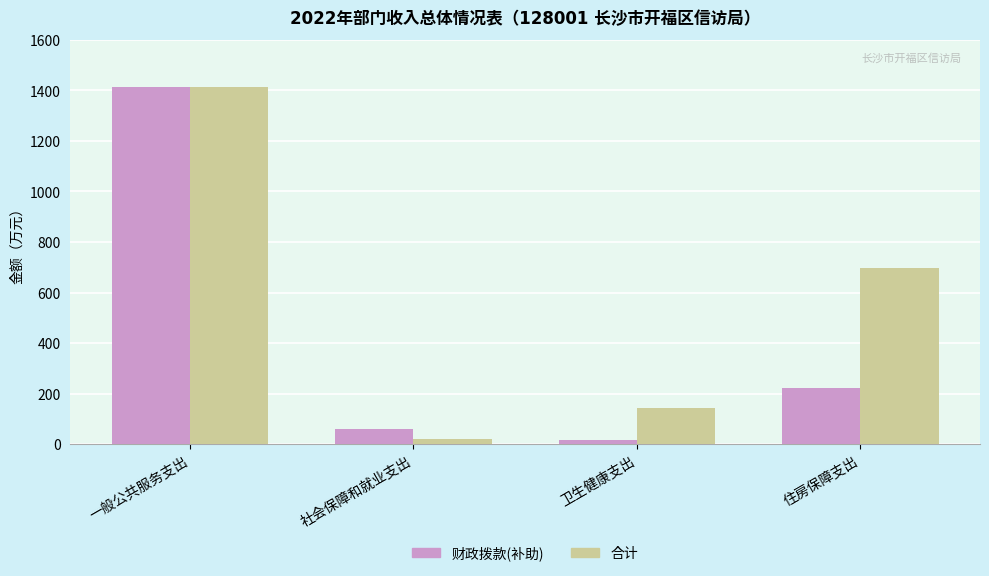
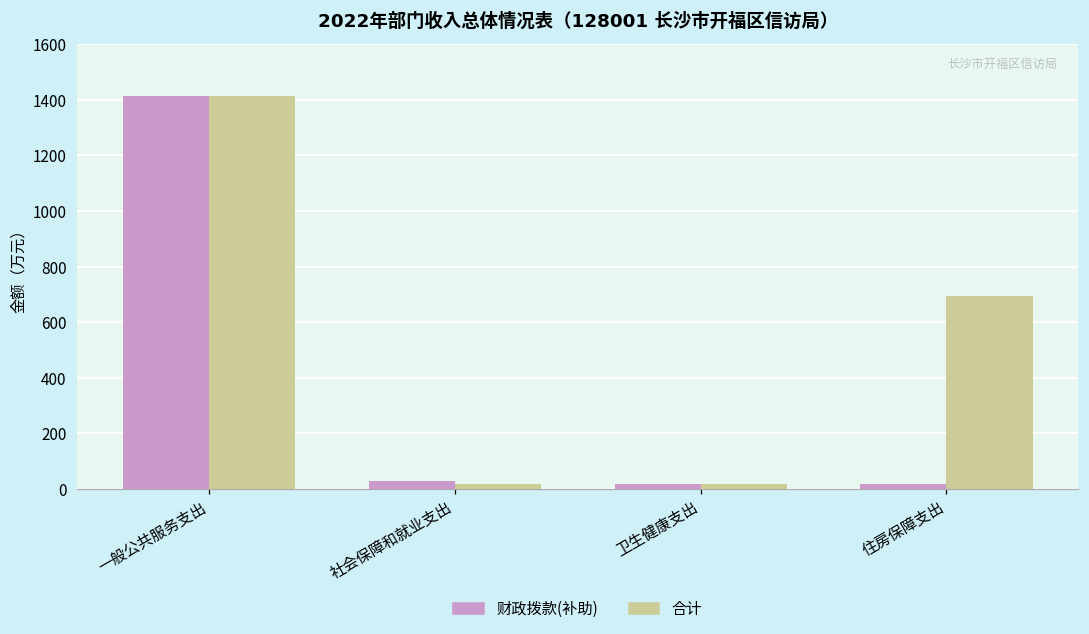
财政拨款(补助), 社会保障和就业支出: 60 -> 30
合计, 卫生健康支出: 140 -> 20
财政拨款(补助), 住房保障支出: 220 -> 20
